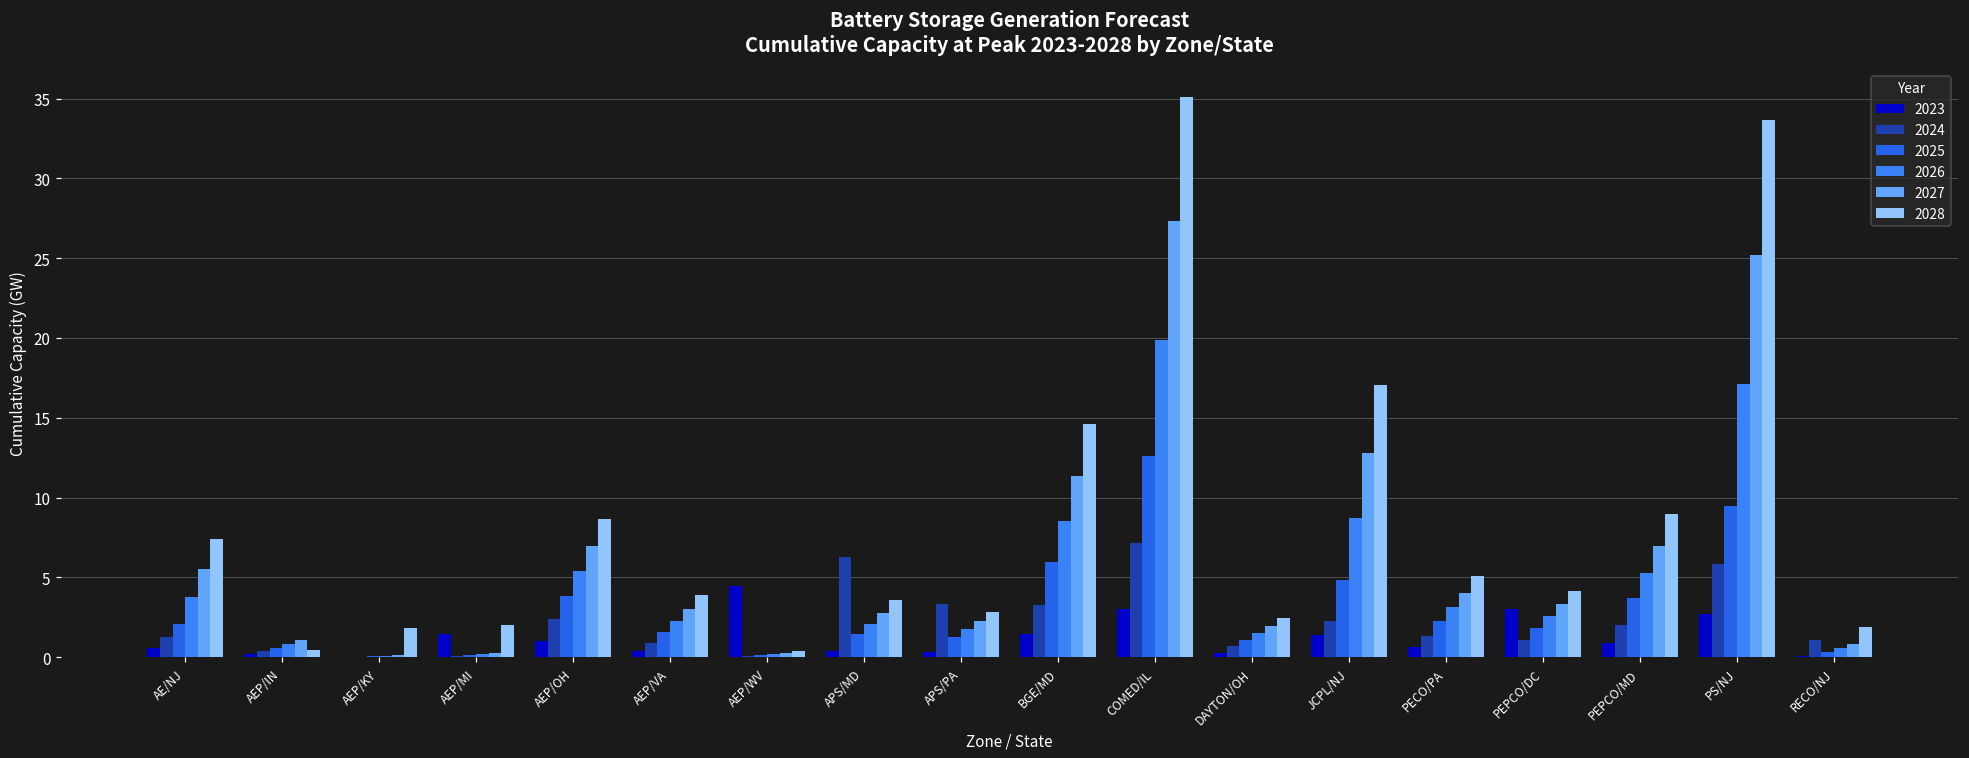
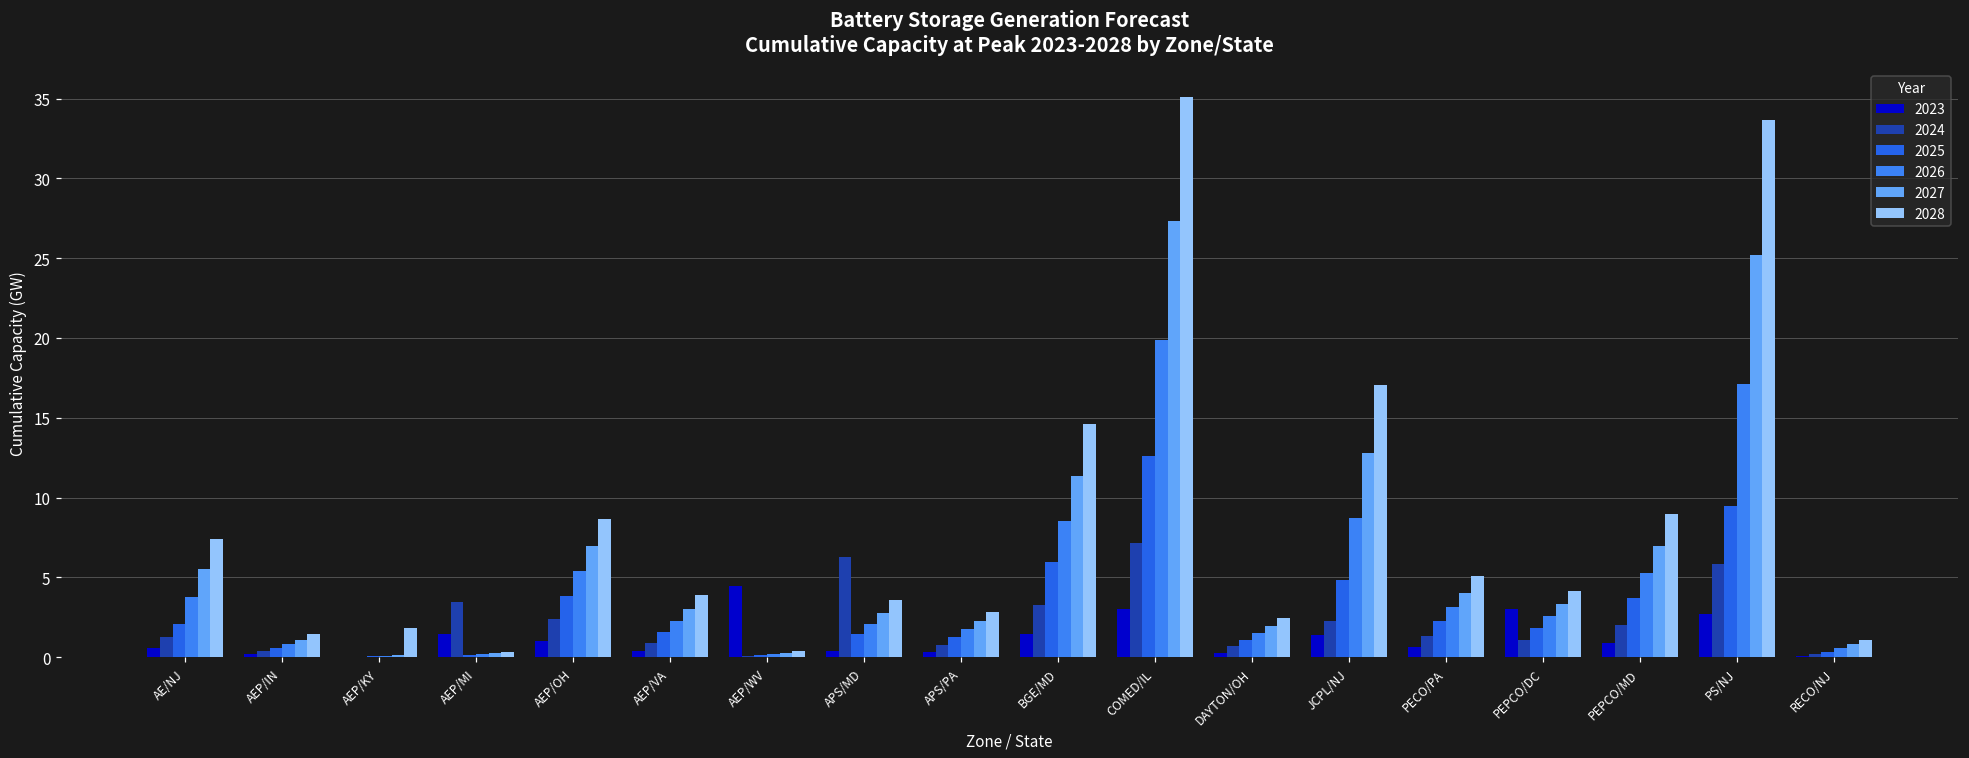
2028, AEP/IN: 0.5 -> 1.5
2024, AEP/MI: 0.1 -> 3.5
2028, AEP/MI: 2.0 -> 0.3
2024, APS/PA: 3.3 -> 0.7
2024, RECO/NJ: 1.1 -> 0.2
2028, RECO/NJ: 1.9 -> 1.1
